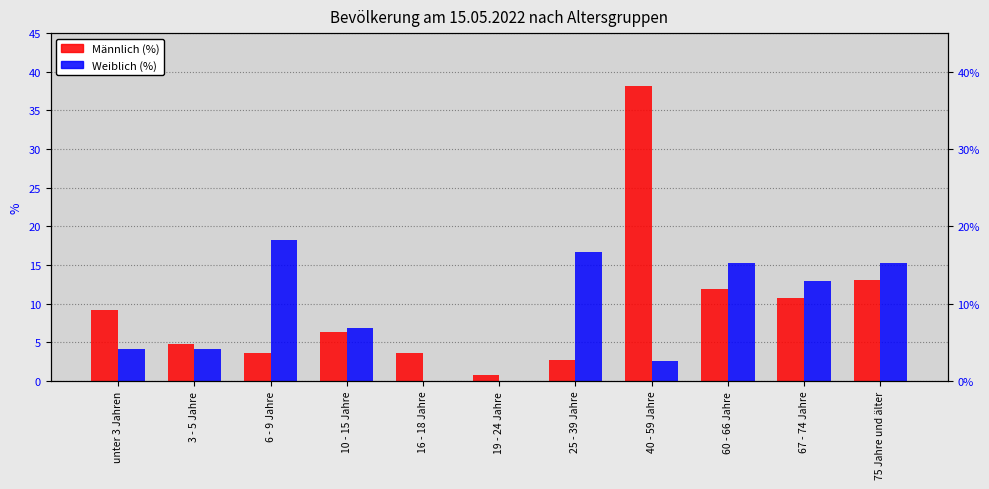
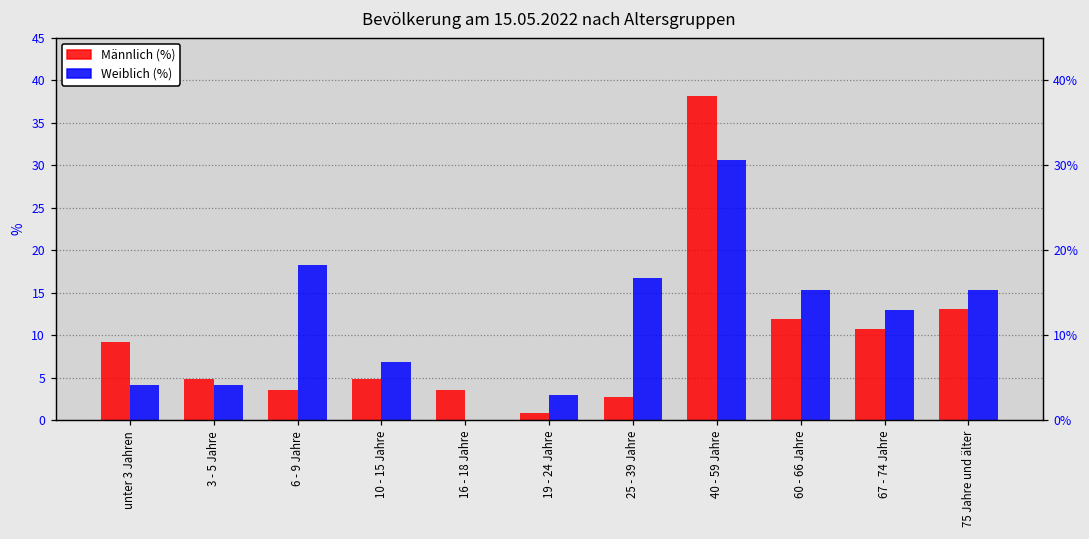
Männlich (%), 10 - 15 Jahre: 6 -> 5
Weiblich (%), 19 - 24 Jahre: 0 -> 3
Weiblich (%), 40 - 59 Jahre: 3 -> 31
